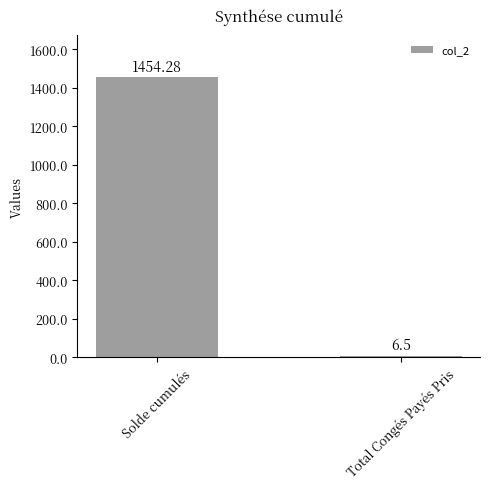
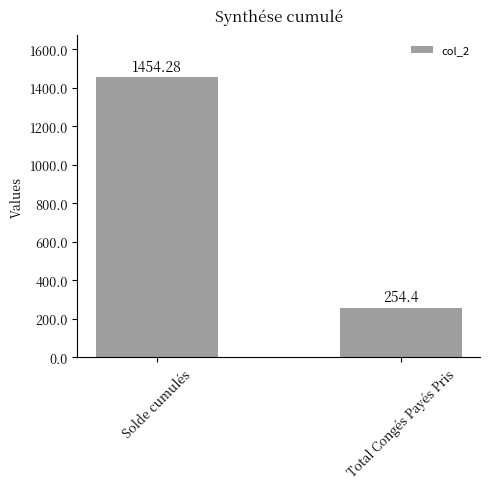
Total Congés Payés Pris: 6.5 -> 254.4
